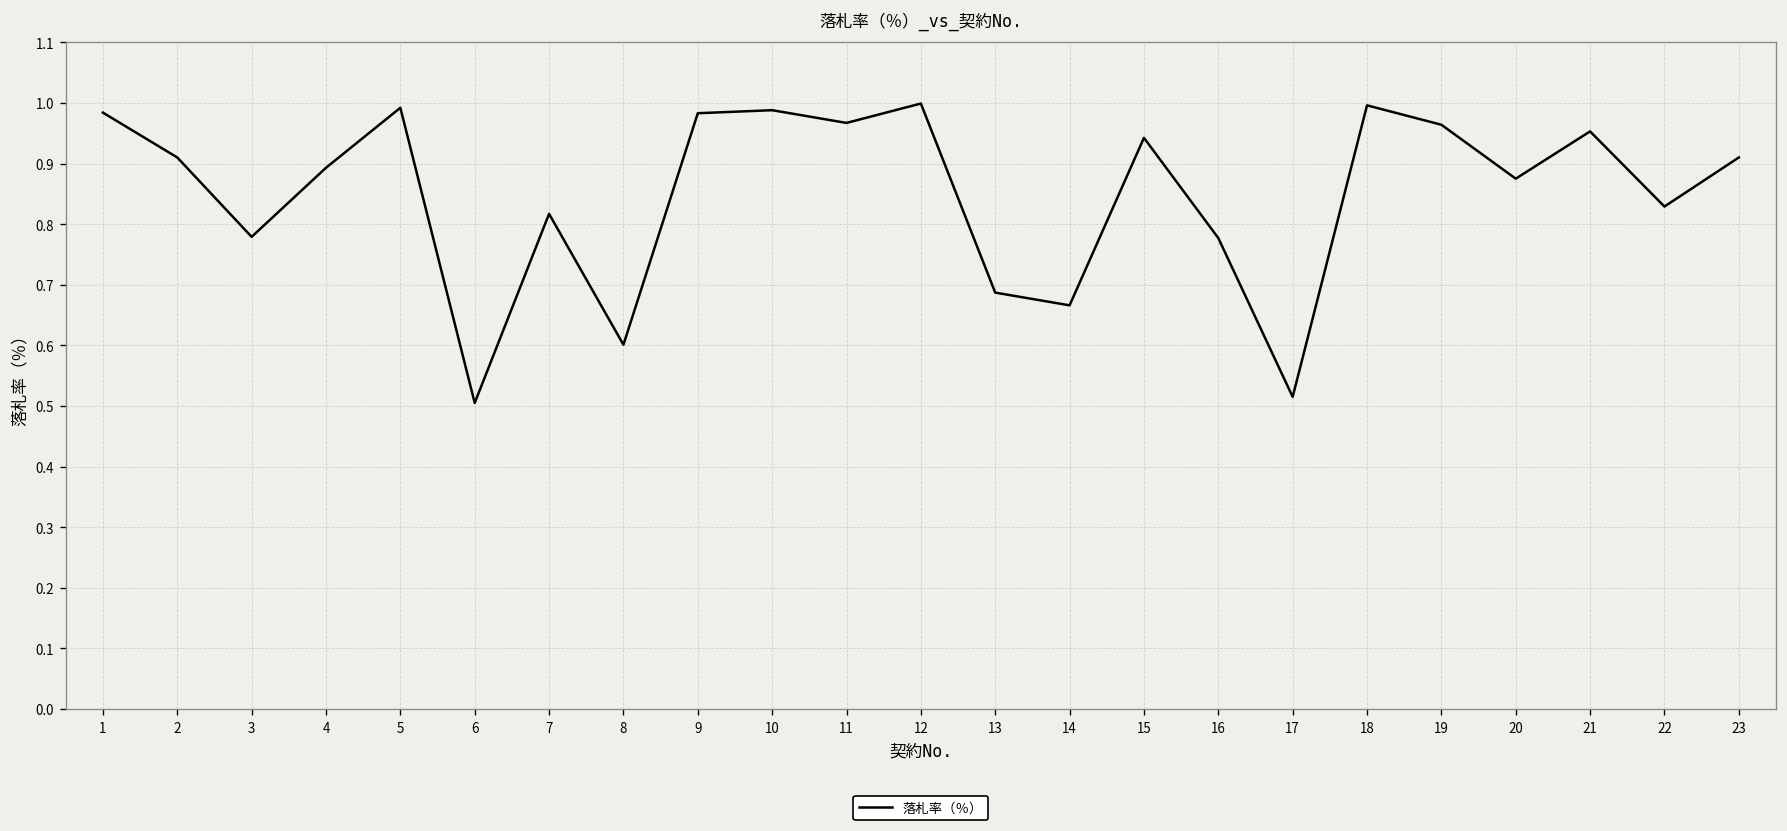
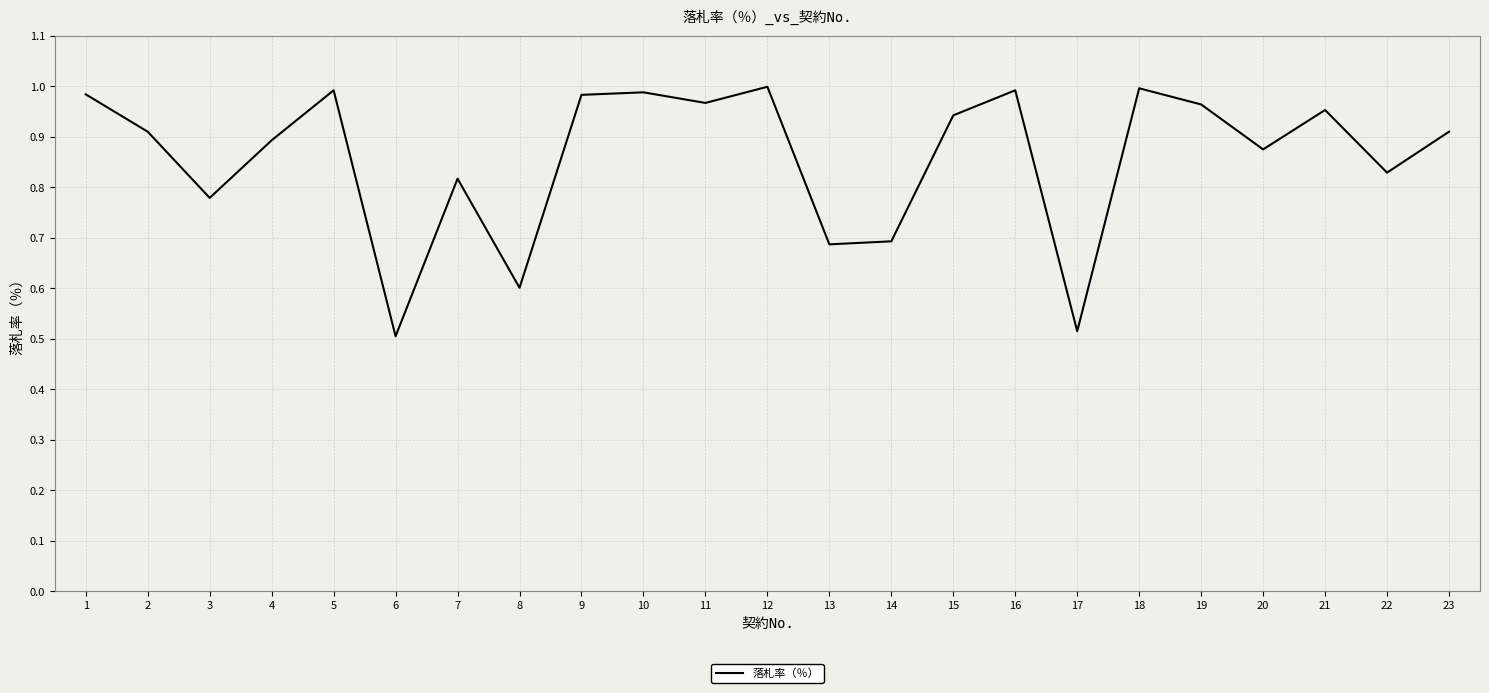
14: 0.67 -> 0.69
16: 0.78 -> 0.99
